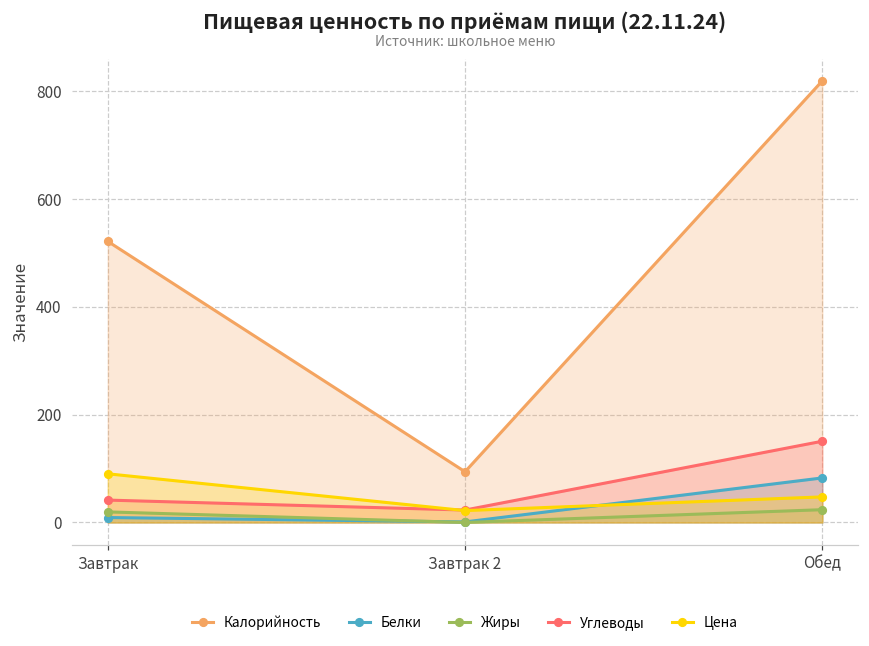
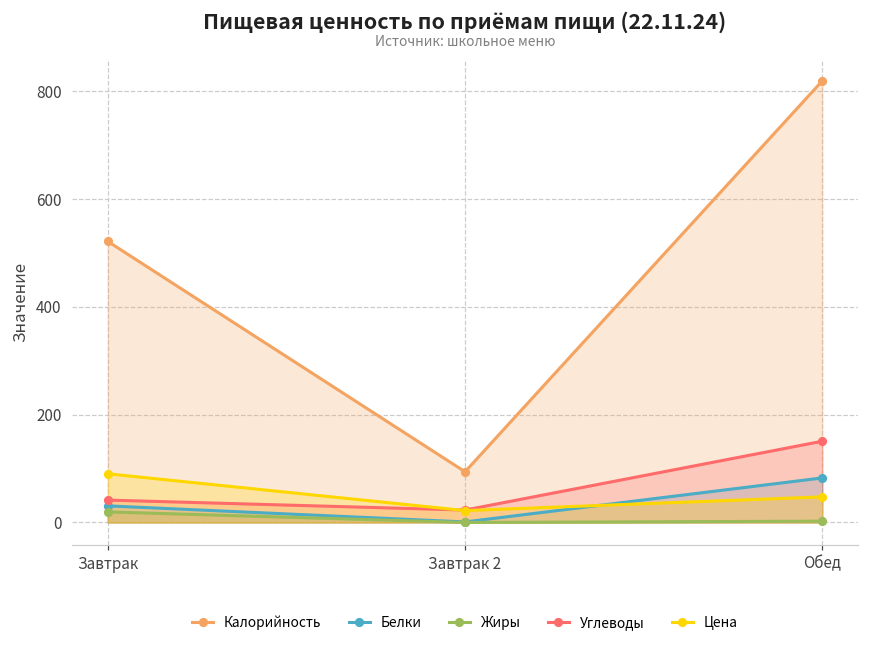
Белки, Завтрак: 10 -> 30
Жиры, Обед: 20 -> 0
